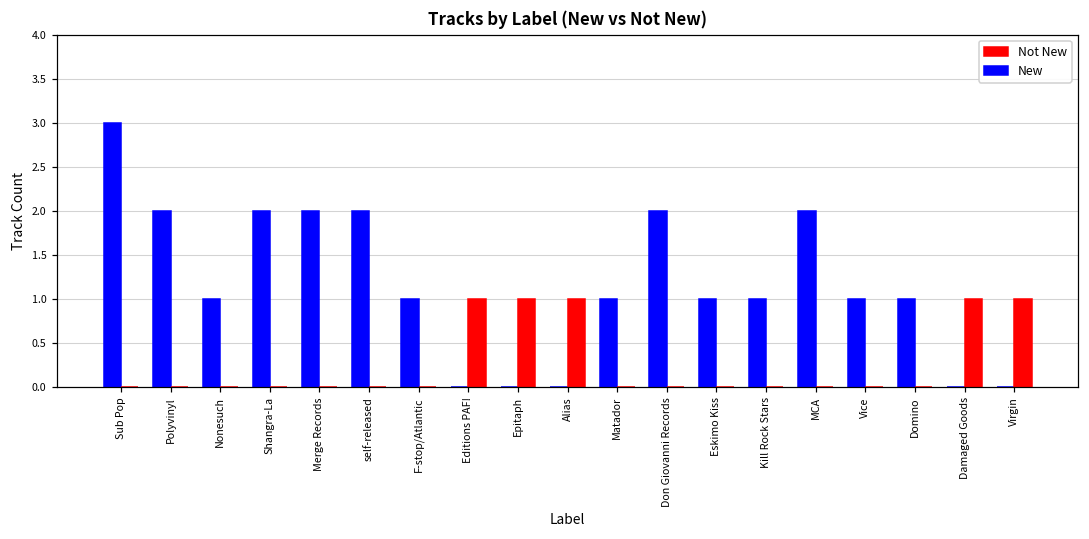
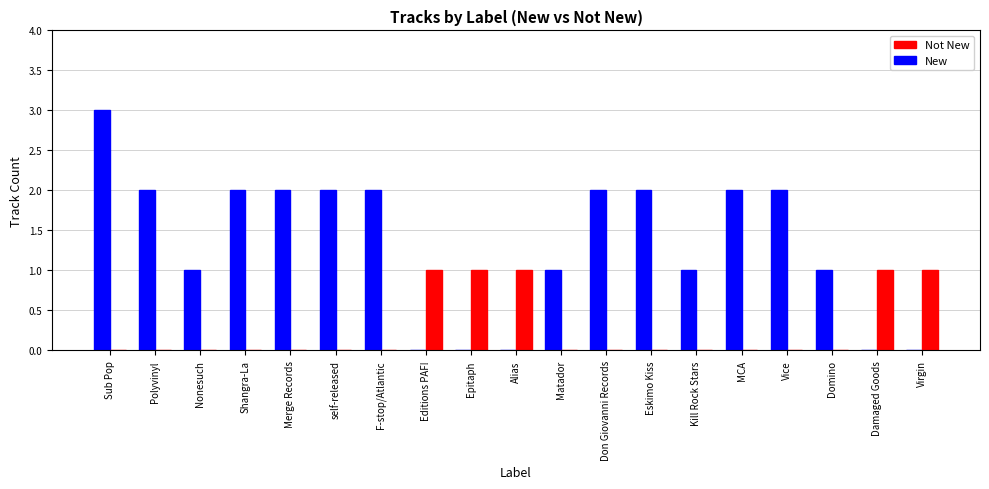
New, F-stop/Atlantic: 1 -> 2
New, Eskimo Kiss: 1 -> 2
New, Vice: 1 -> 2
